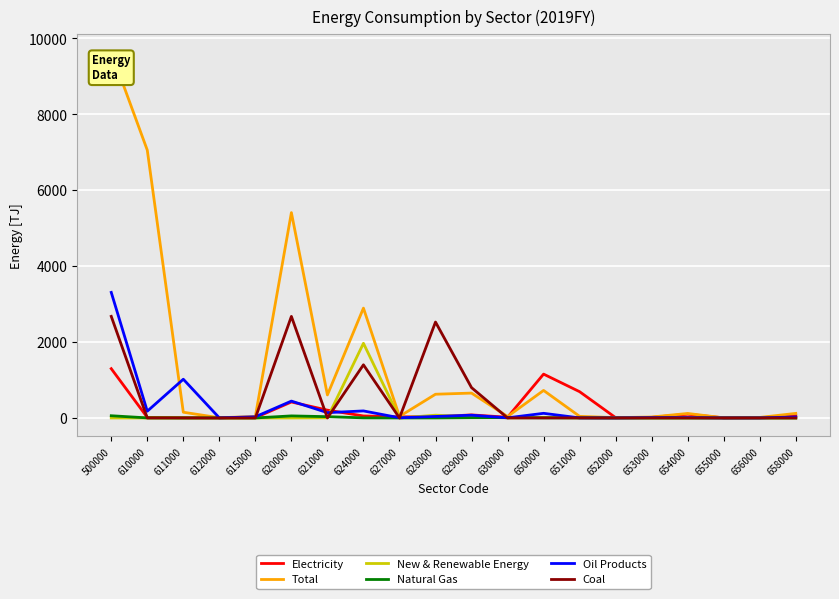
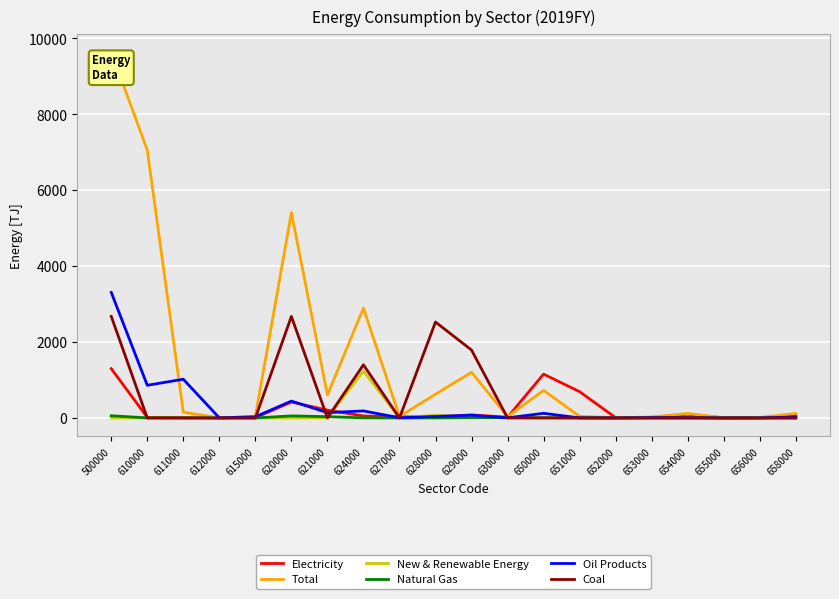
Oil Products, 610000: 200 -> 900
New & Renewable Energy, 624000: 2000 -> 1200
Total, 629000: 700 -> 1200
Coal, 629000: 800 -> 1800
